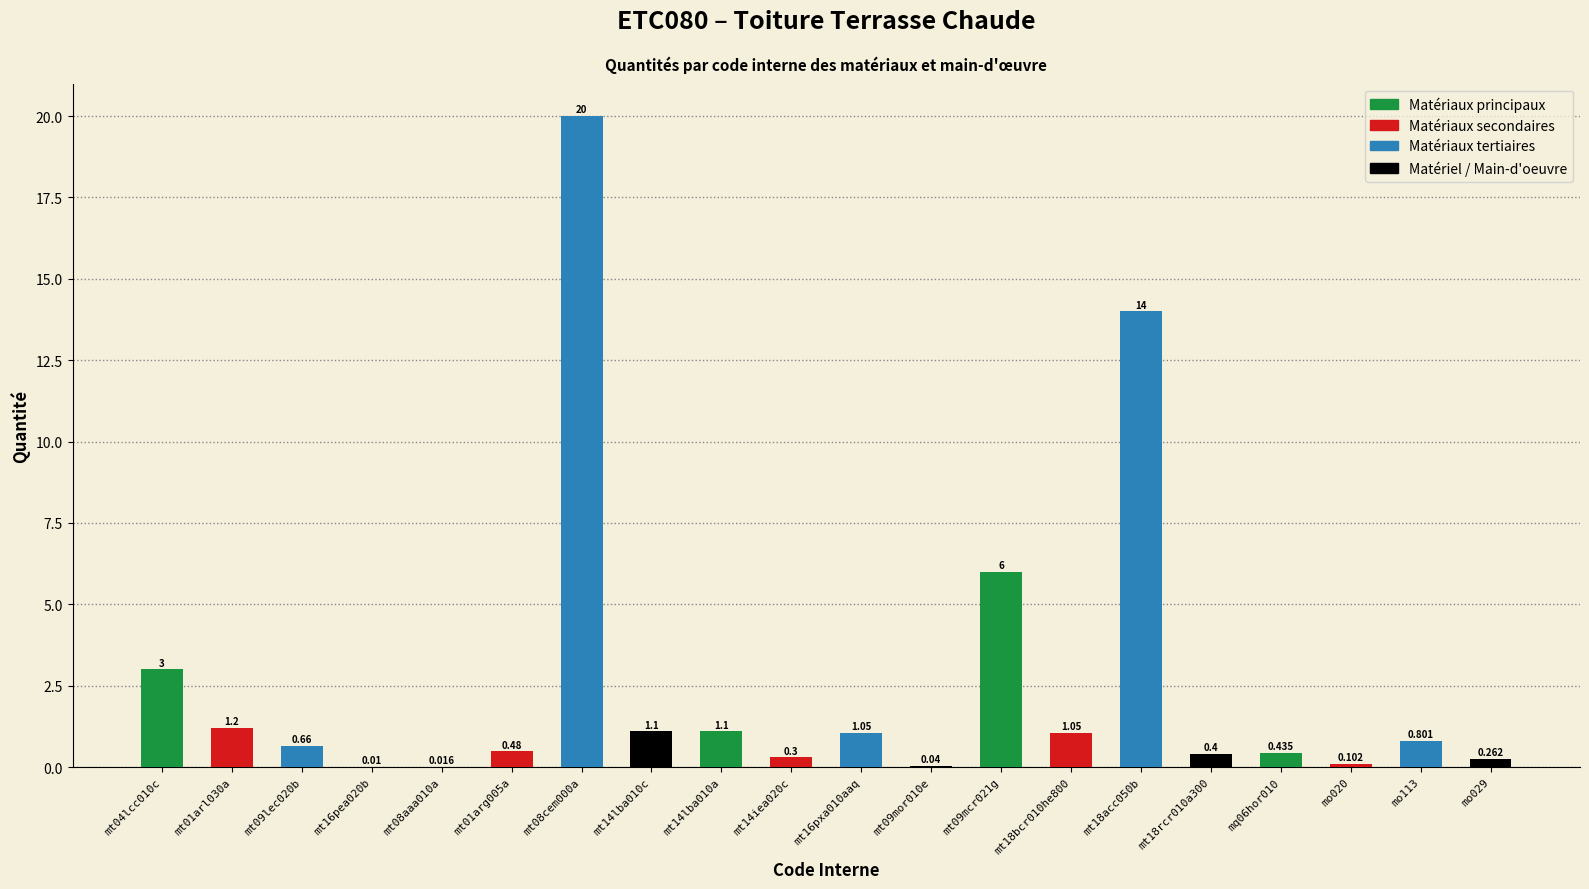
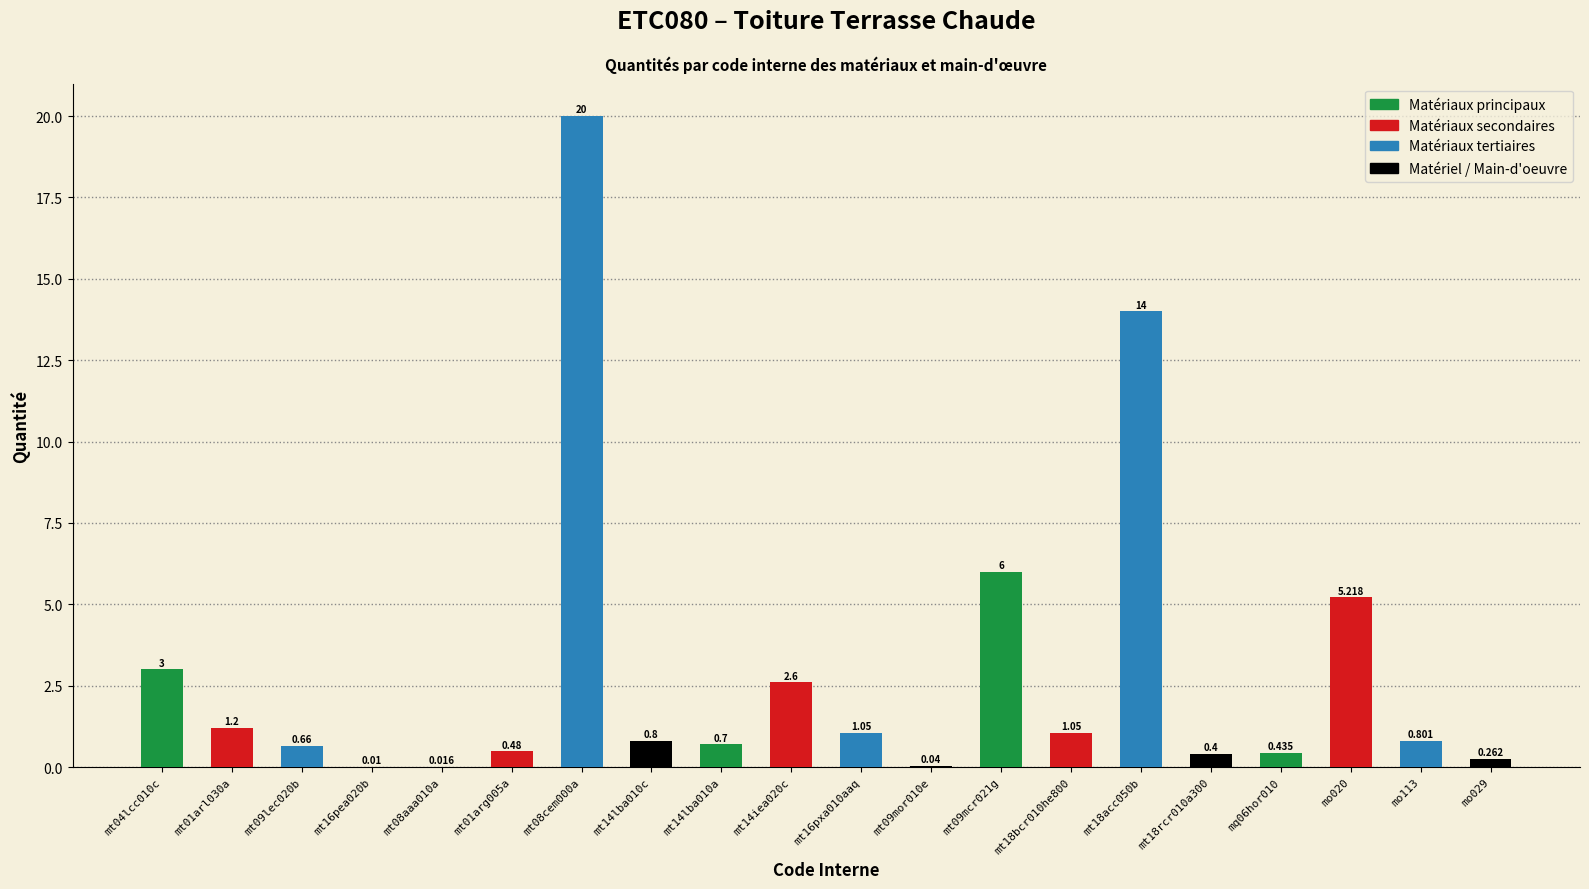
mt14lba010c: 1.1 -> 0.8
mt14lba010a: 1.1 -> 0.7
mt14iea020c: 0.3 -> 2.6
mo020: 0.102 -> 5.218
